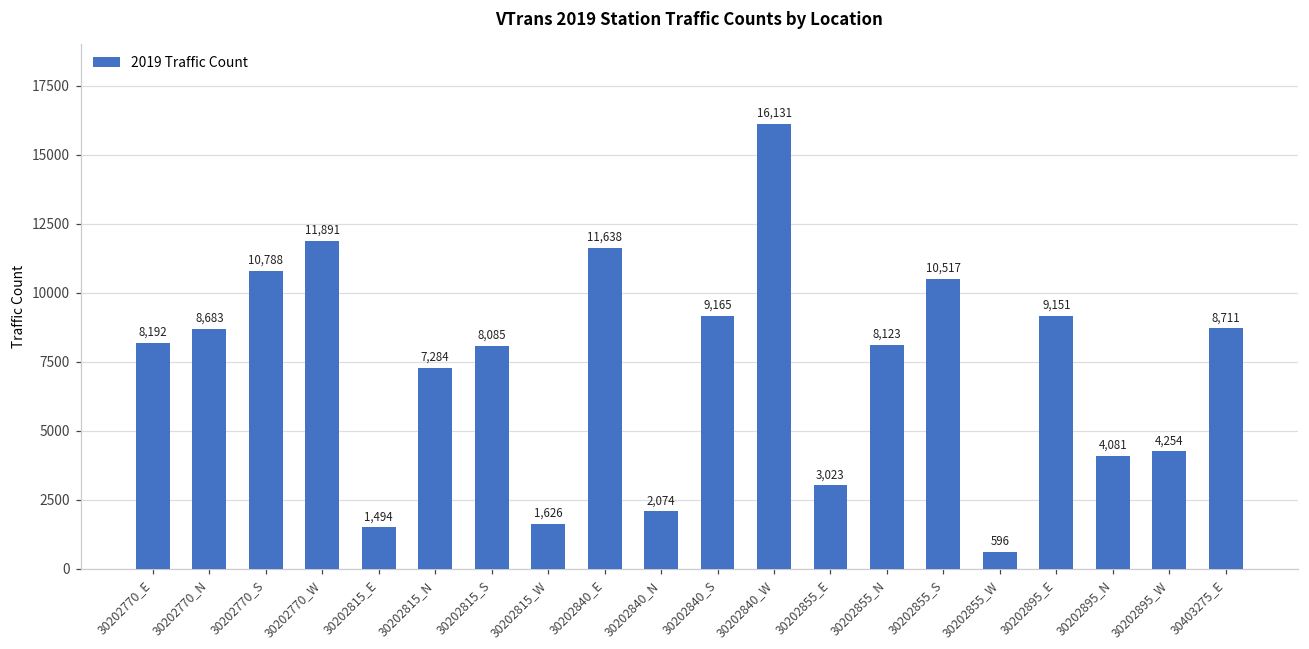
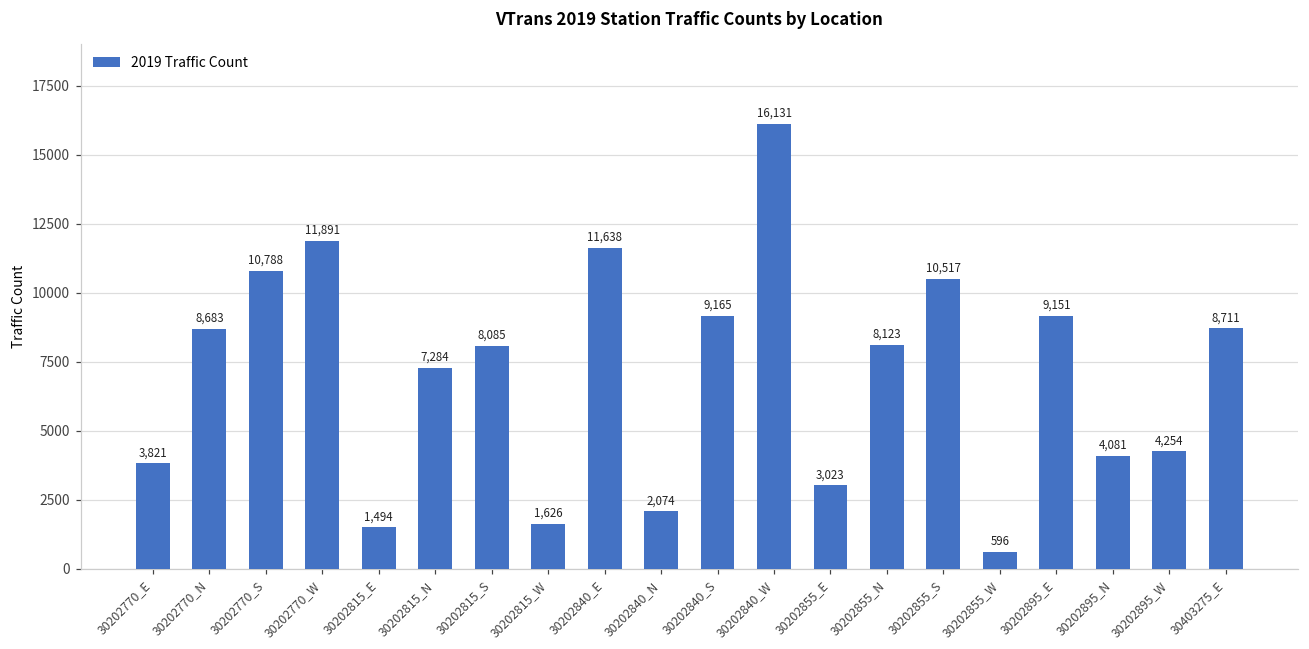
30202770_E: 8,192 -> 3,821
